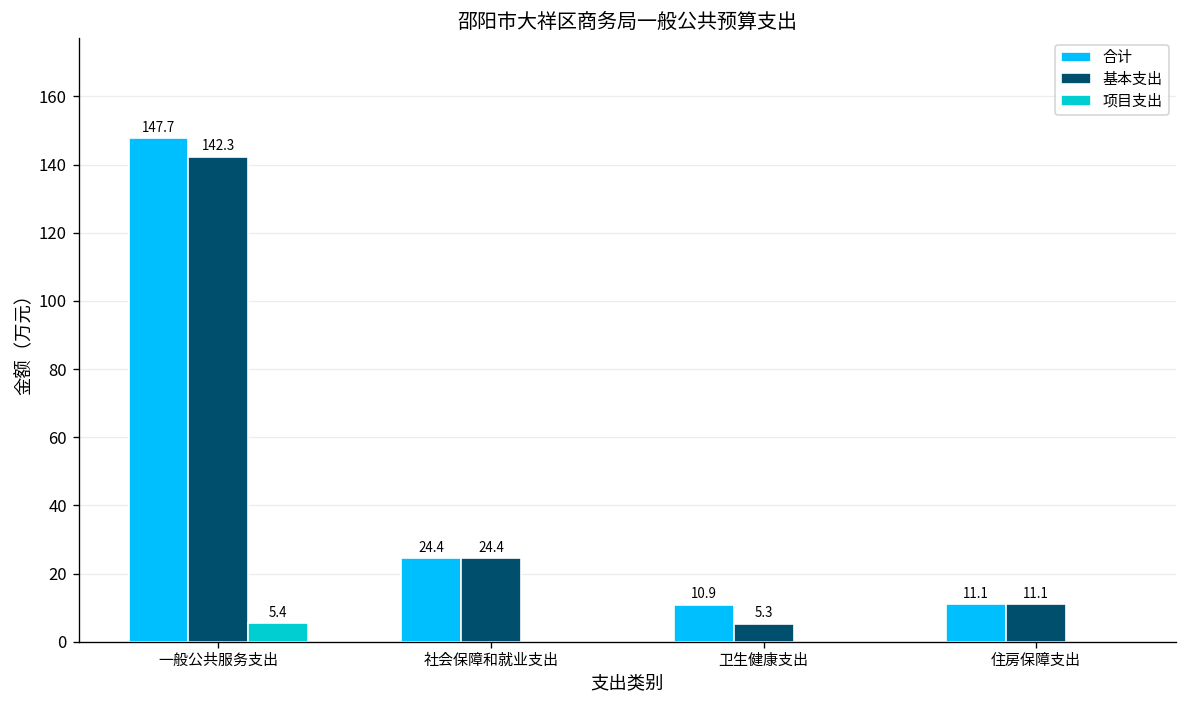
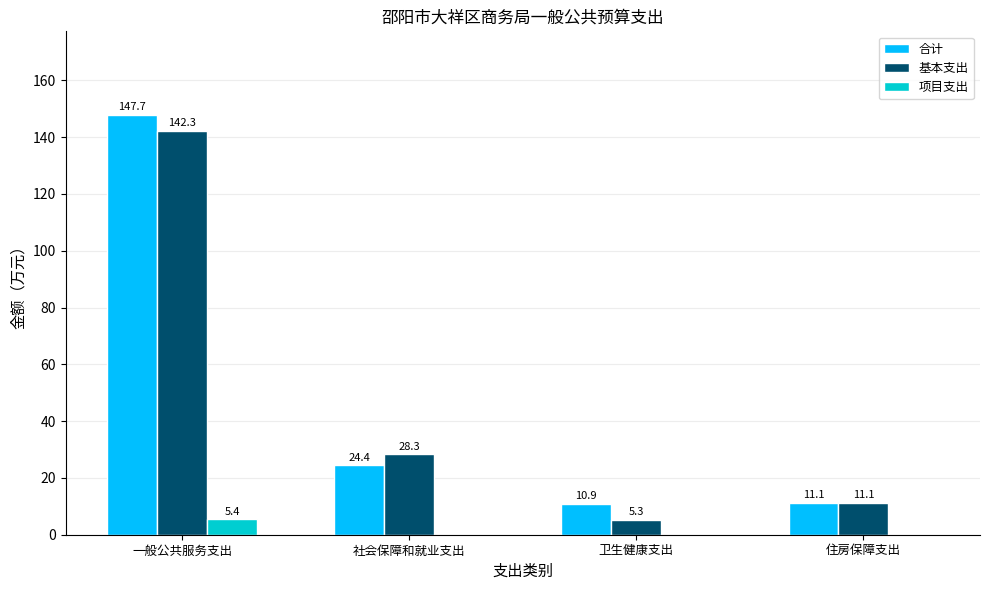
基本支出, 社会保障和就业支出: 24.4 -> 28.3
